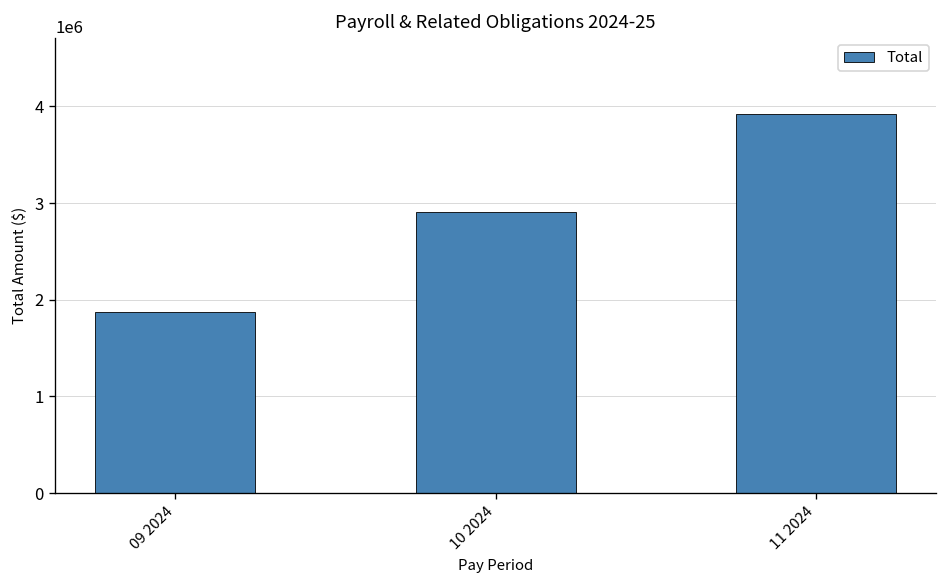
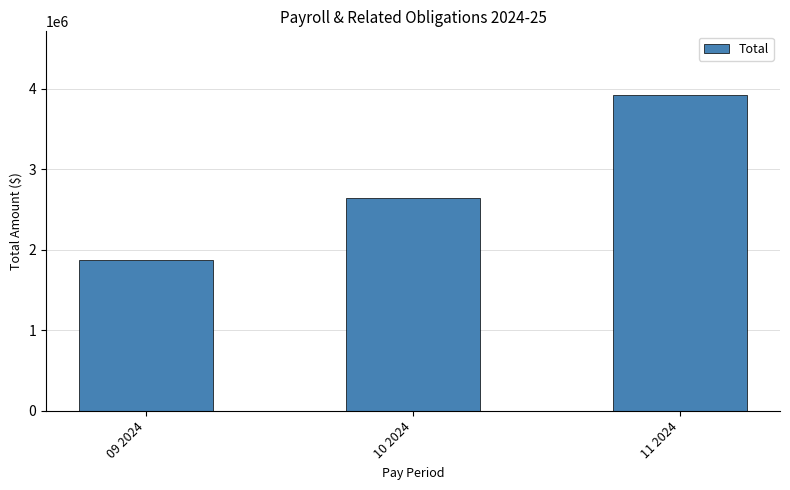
10 2024: 2900000 -> 2600000
